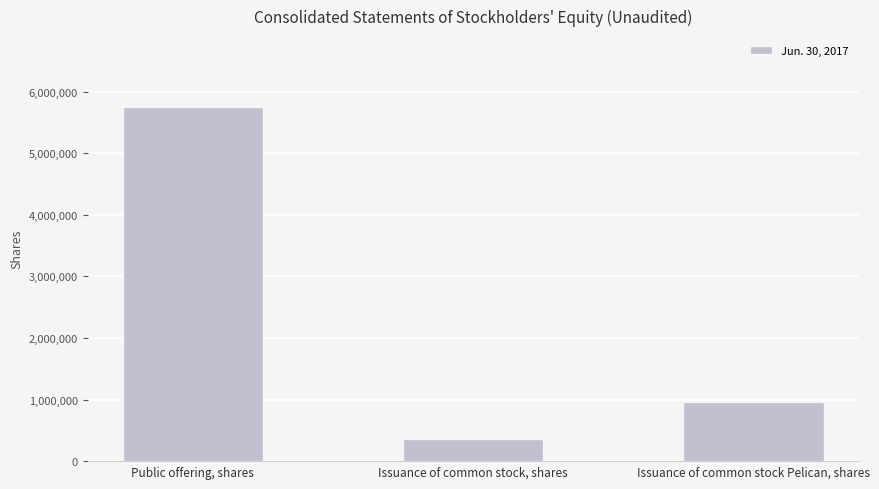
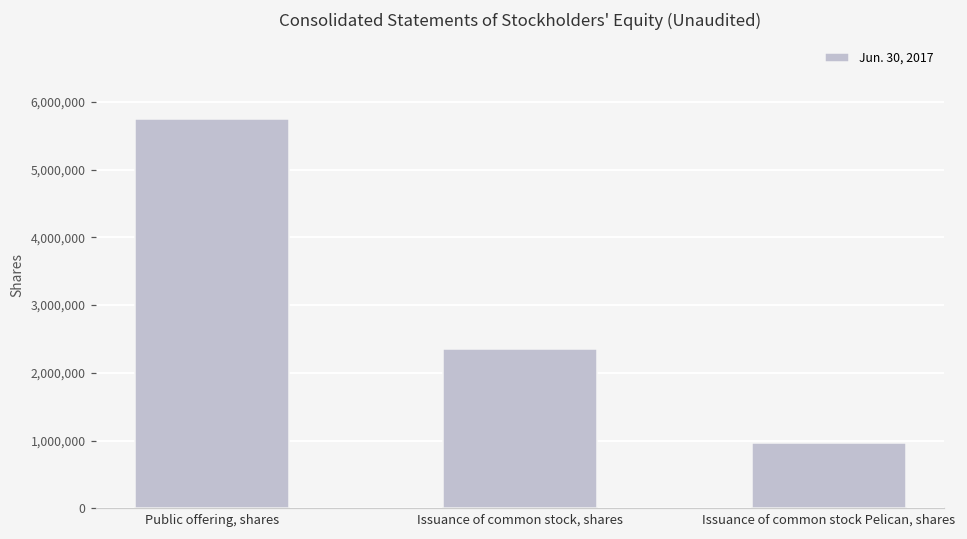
Issuance of common stock, shares: 400,000 -> 2,300,000
